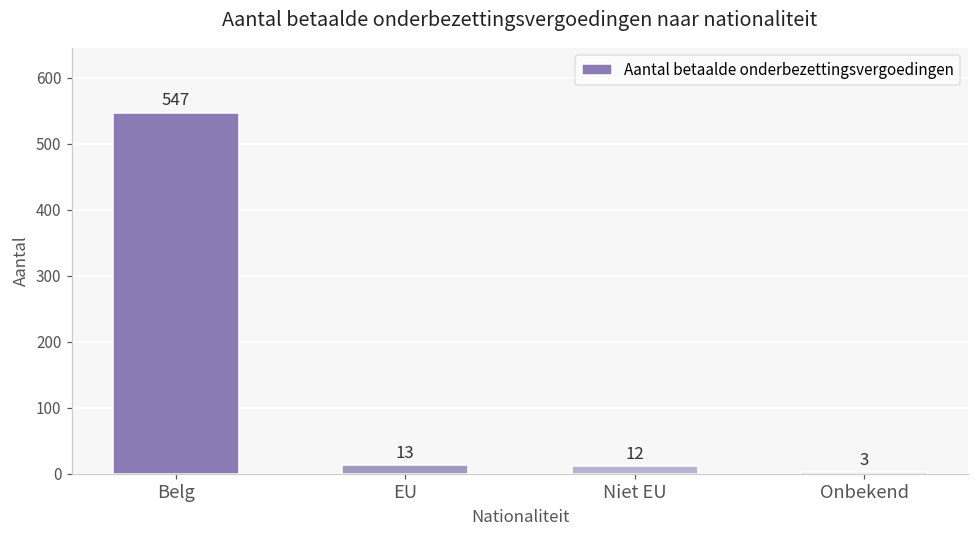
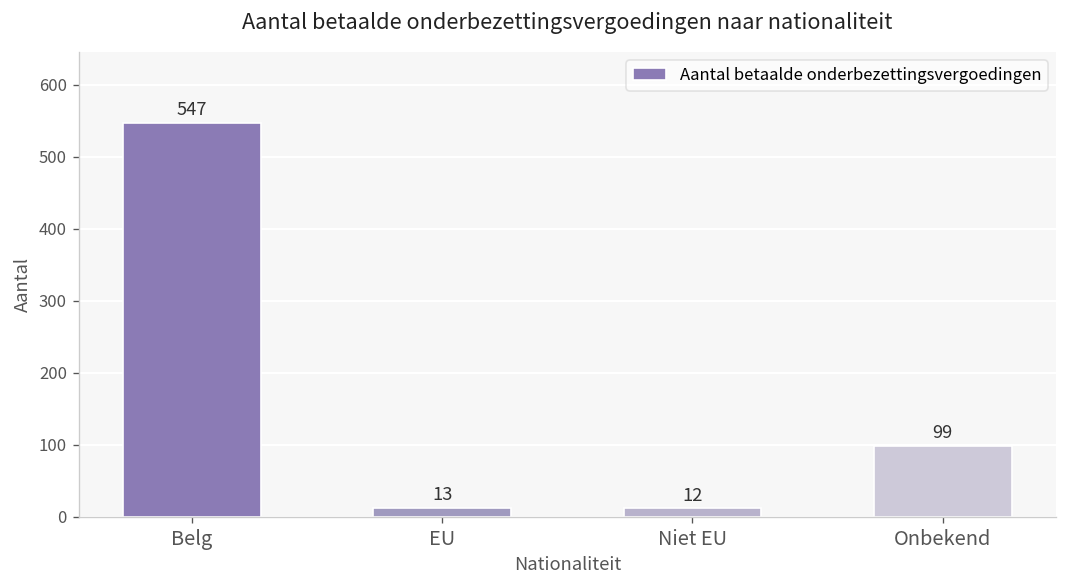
Onbekend: 3 -> 99
